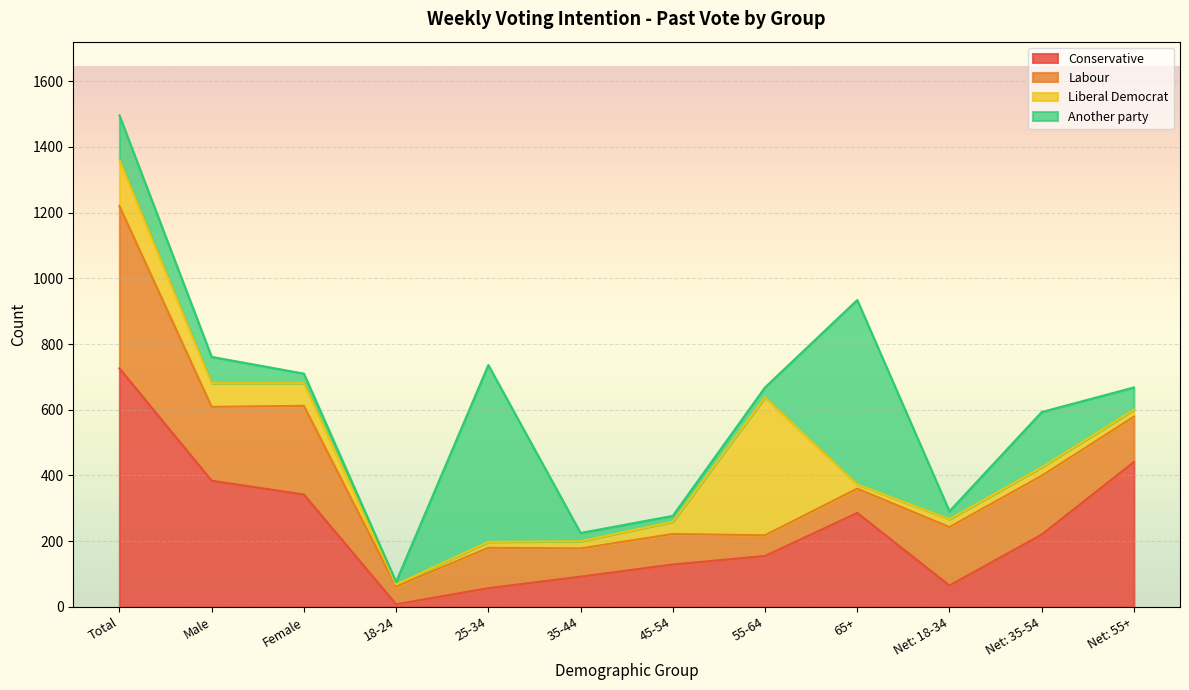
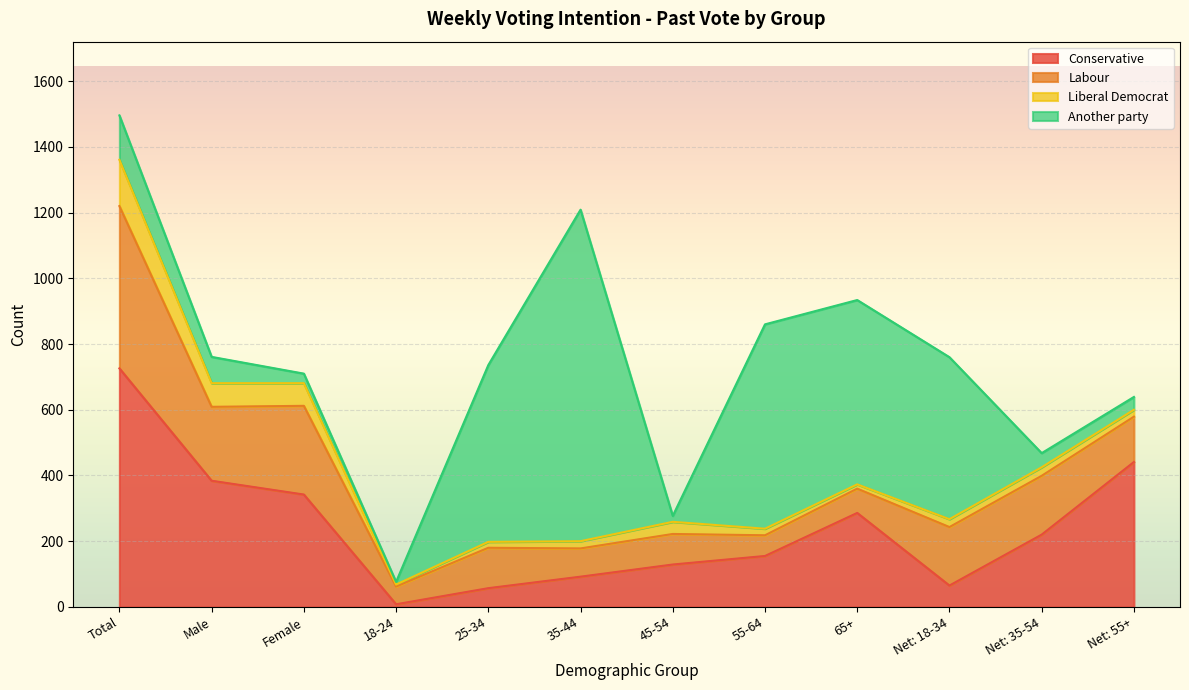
Another party, 35-44: 30 -> 1010
Liberal Democrat, 55-64: 420 -> 20
Another party, 55-64: 30 -> 620
Another party, Net: 18-34: 20 -> 490
Another party, Net: 35-54: 170 -> 40
Another party, Net: 55+: 70 -> 40
